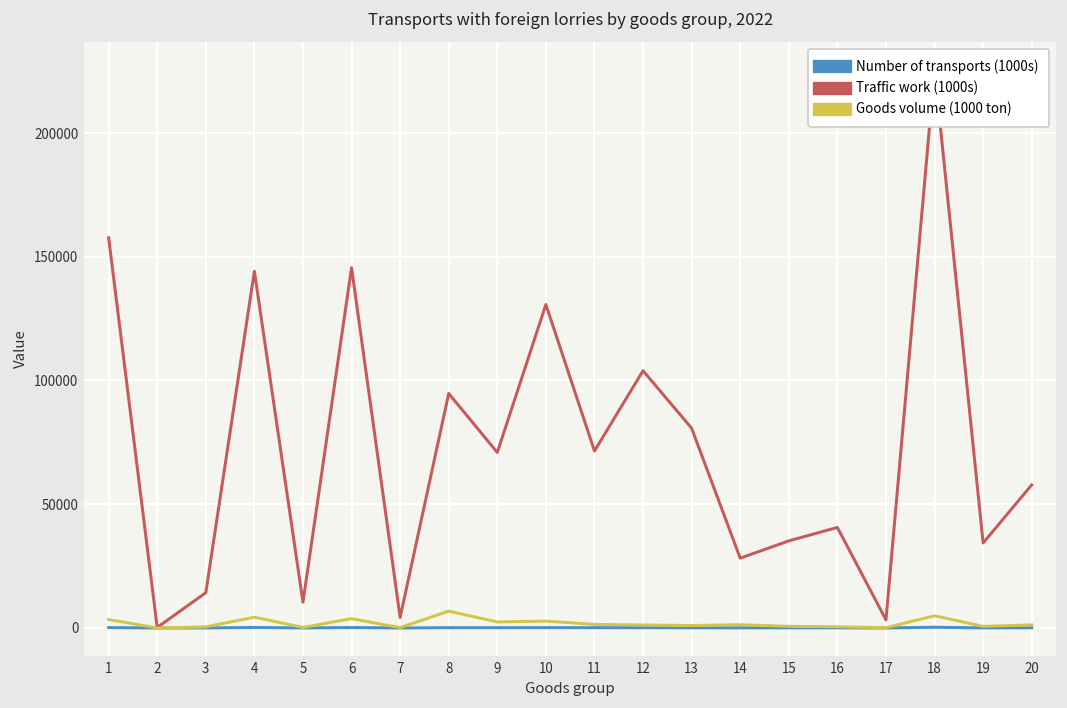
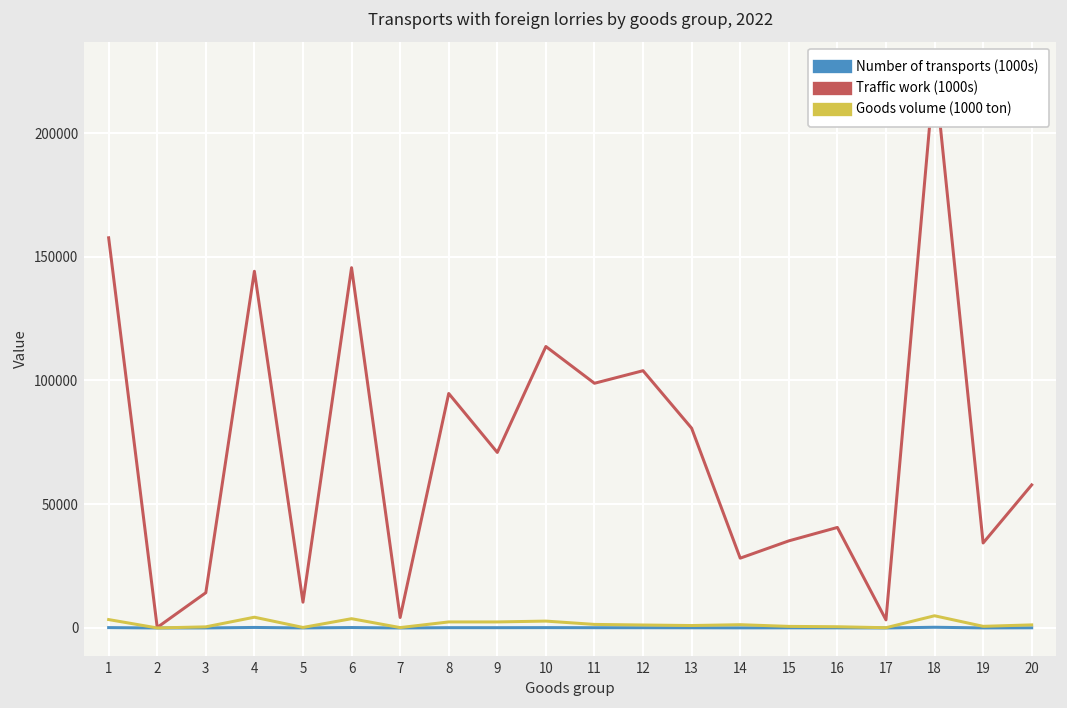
Goods volume (1000 ton), 8: 7000 -> 2000
Traffic work (1000s), 10: 131000 -> 114000
Traffic work (1000s), 11: 72000 -> 99000
